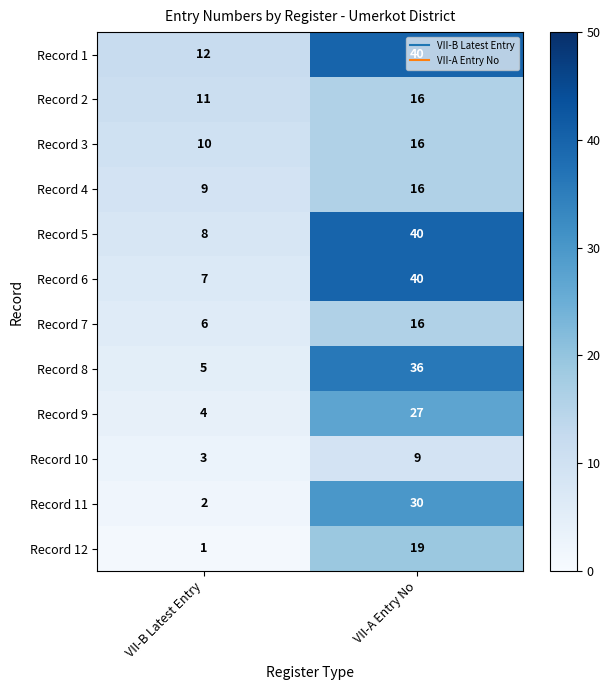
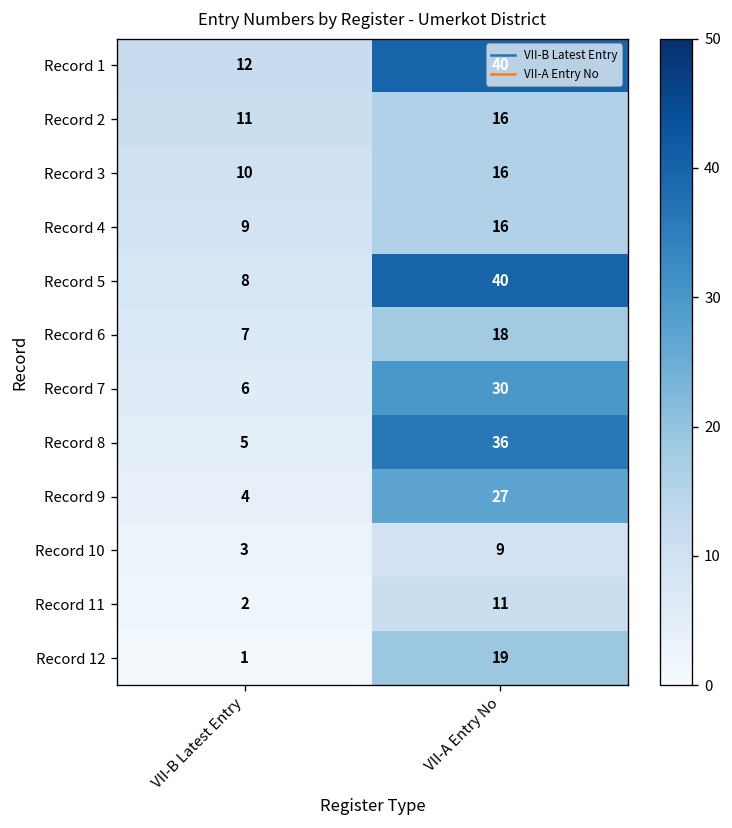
Record 6, VII-A Entry No: 40 -> 18
Record 7, VII-A Entry No: 16 -> 30
Record 11, VII-A Entry No: 30 -> 11
